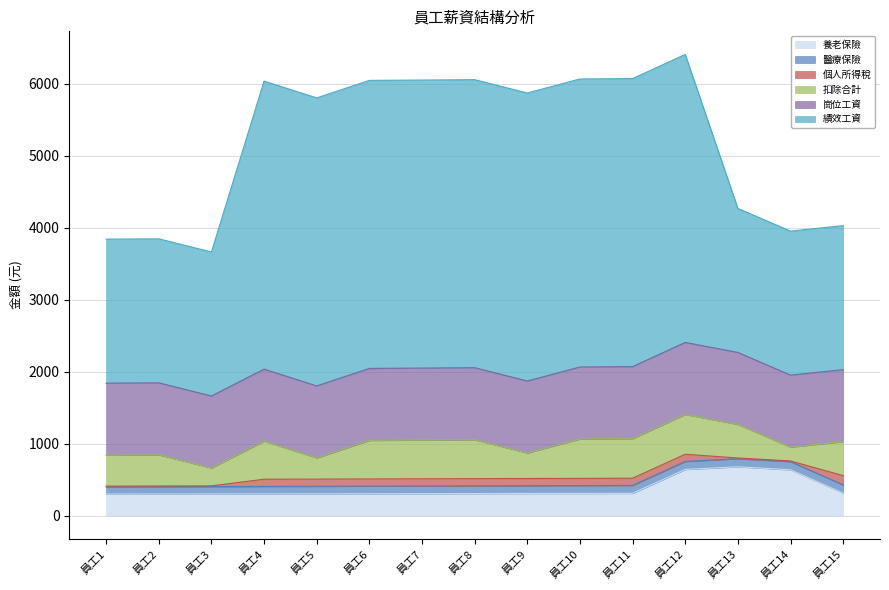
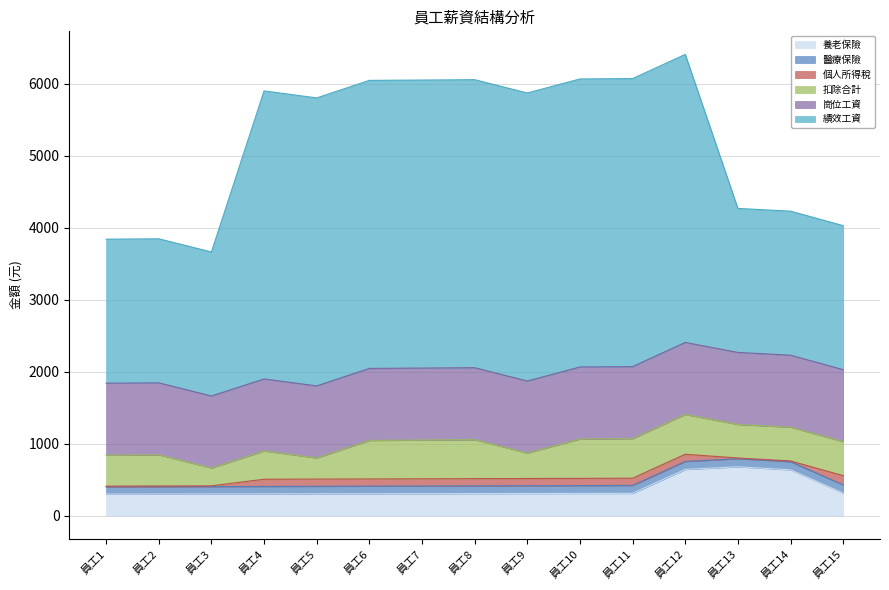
扣除合計, 員工4: 500 -> 400
扣除合計, 員工14: 200 -> 500
